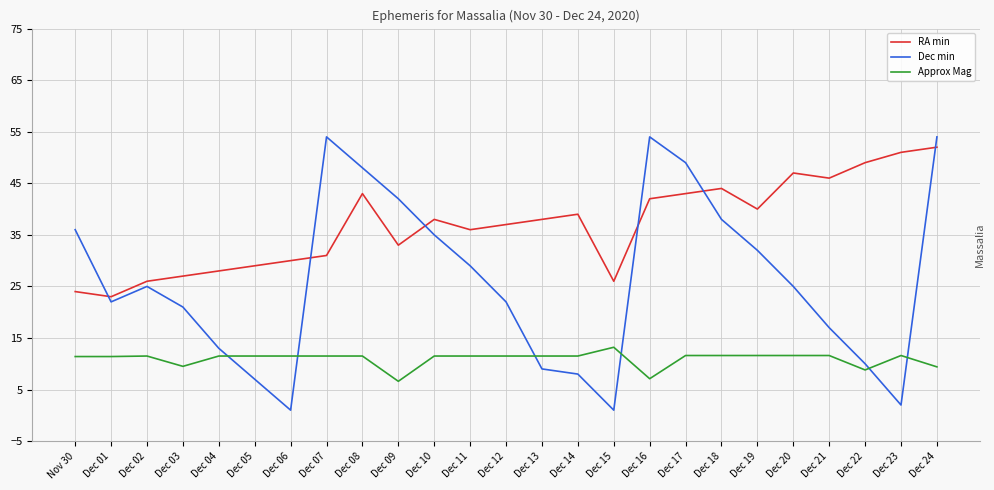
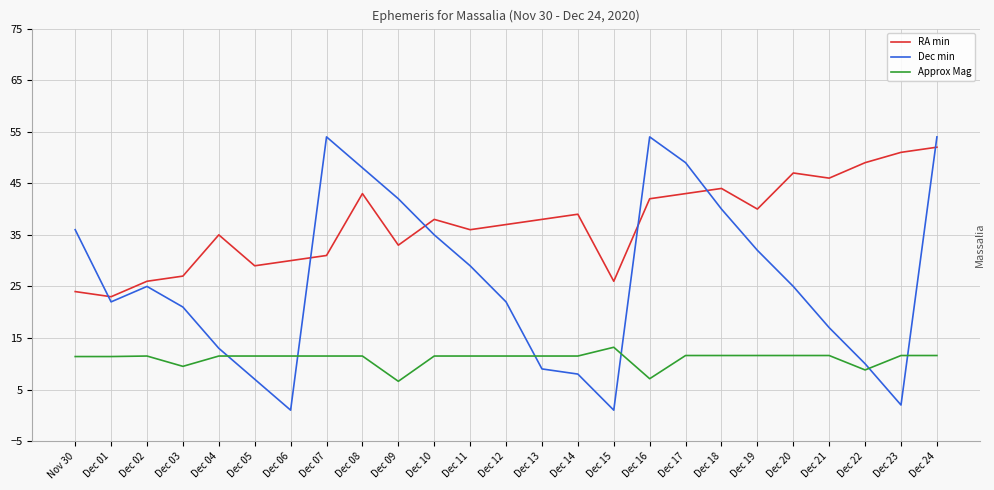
RA min, Dec 04: 28 -> 35
Dec min, Dec 18: 38 -> 40
Approx Mag, Dec 24: 9 -> 12
